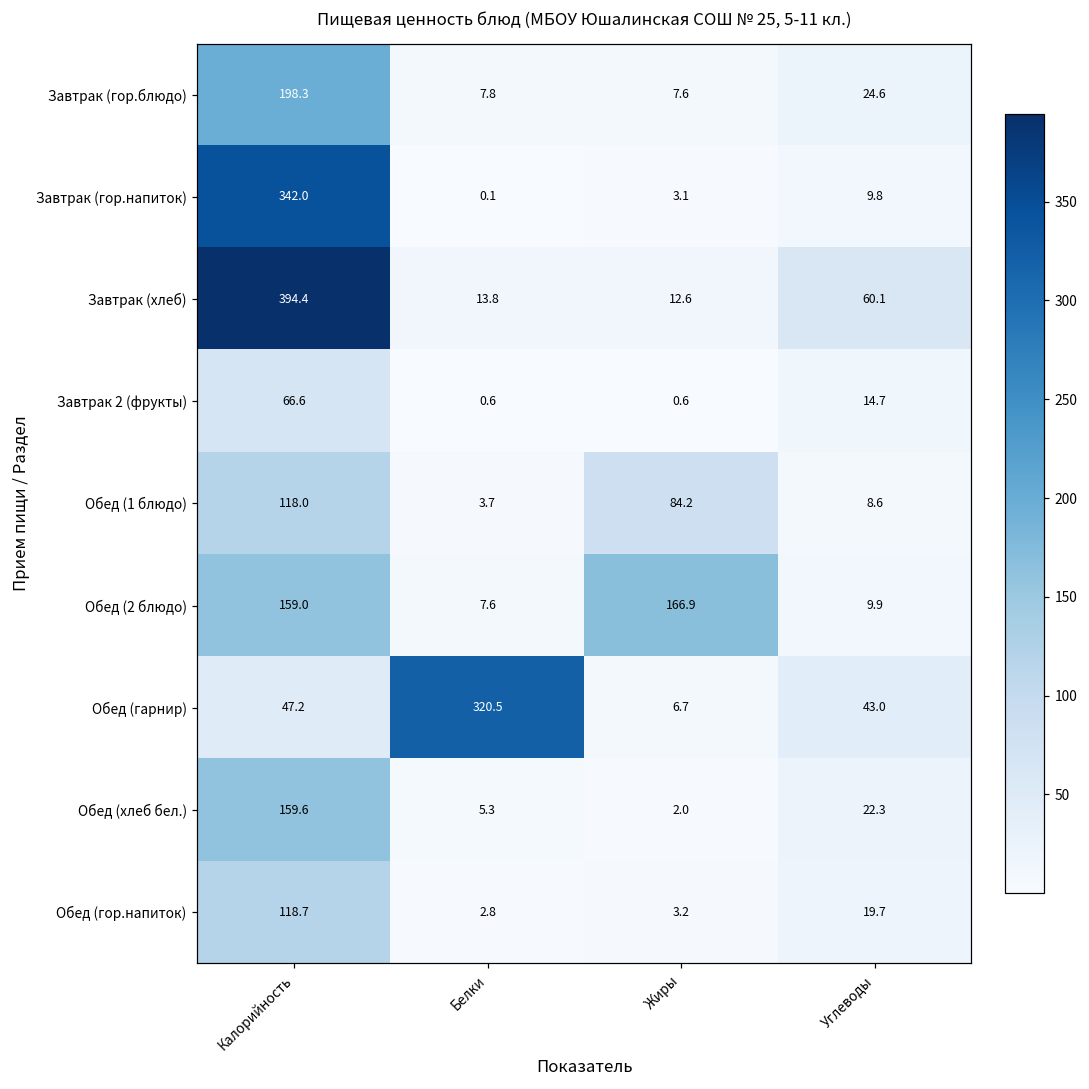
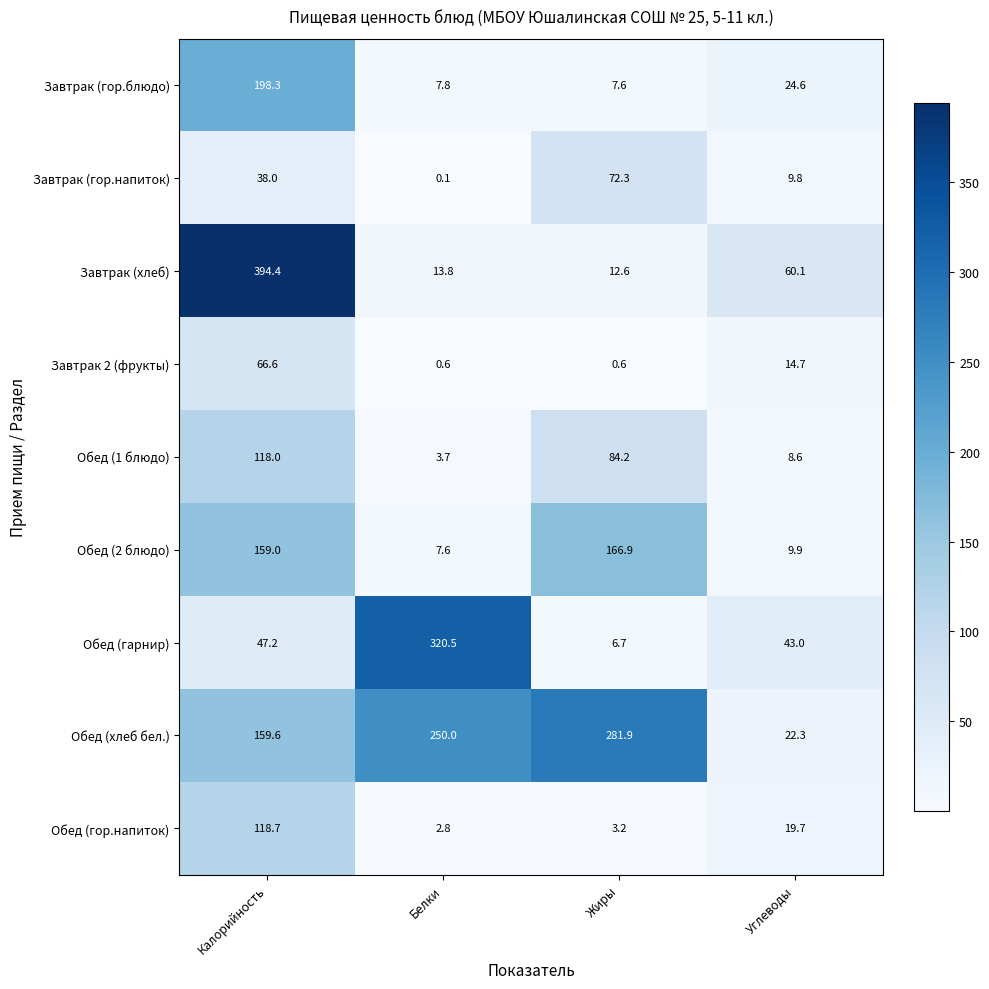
Завтрак (гор.напиток), Калорийность: 342.0 -> 38.0
Завтрак (гор.напиток), Жиры: 3.1 -> 72.3
Обед (хлеб бел.), Белки: 5.3 -> 250.0
Обед (хлеб бел.), Жиры: 2.0 -> 281.9
